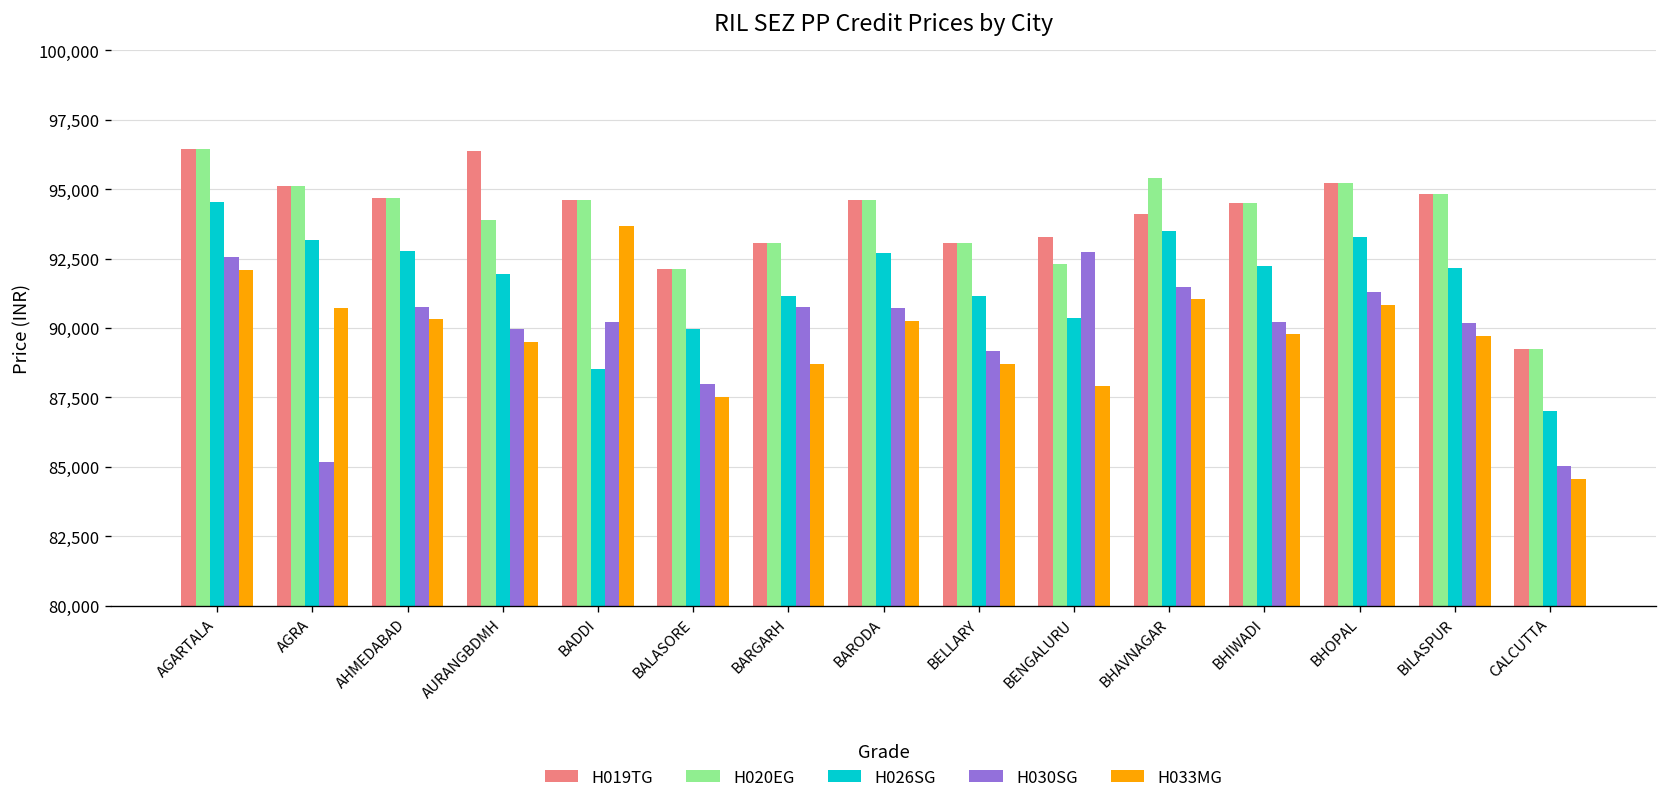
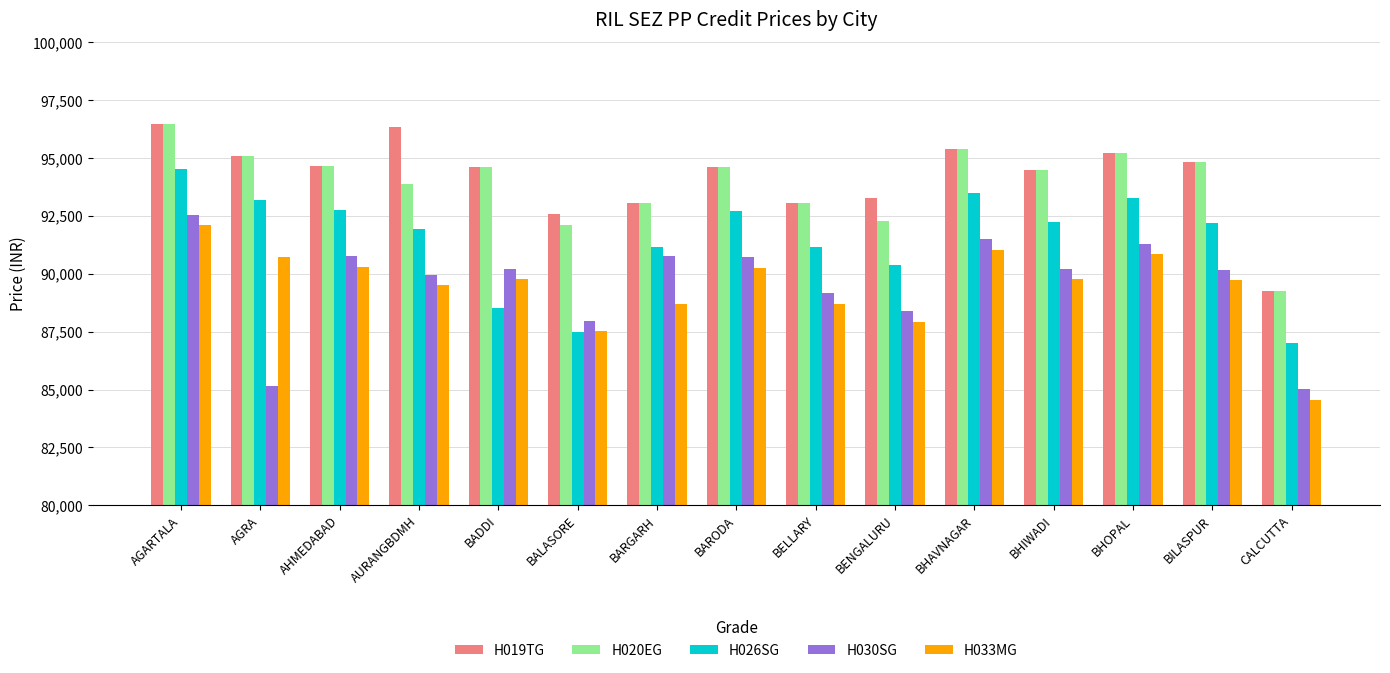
H033MG, BADDI: 93,700 -> 89,800
H019TG, BALASORE: 92,100 -> 92,600
H026SG, BALASORE: 90,000 -> 87,500
H030SG, BENGALURU: 92,700 -> 88,400
H019TG, BHAVNAGAR: 94,100 -> 95,400
